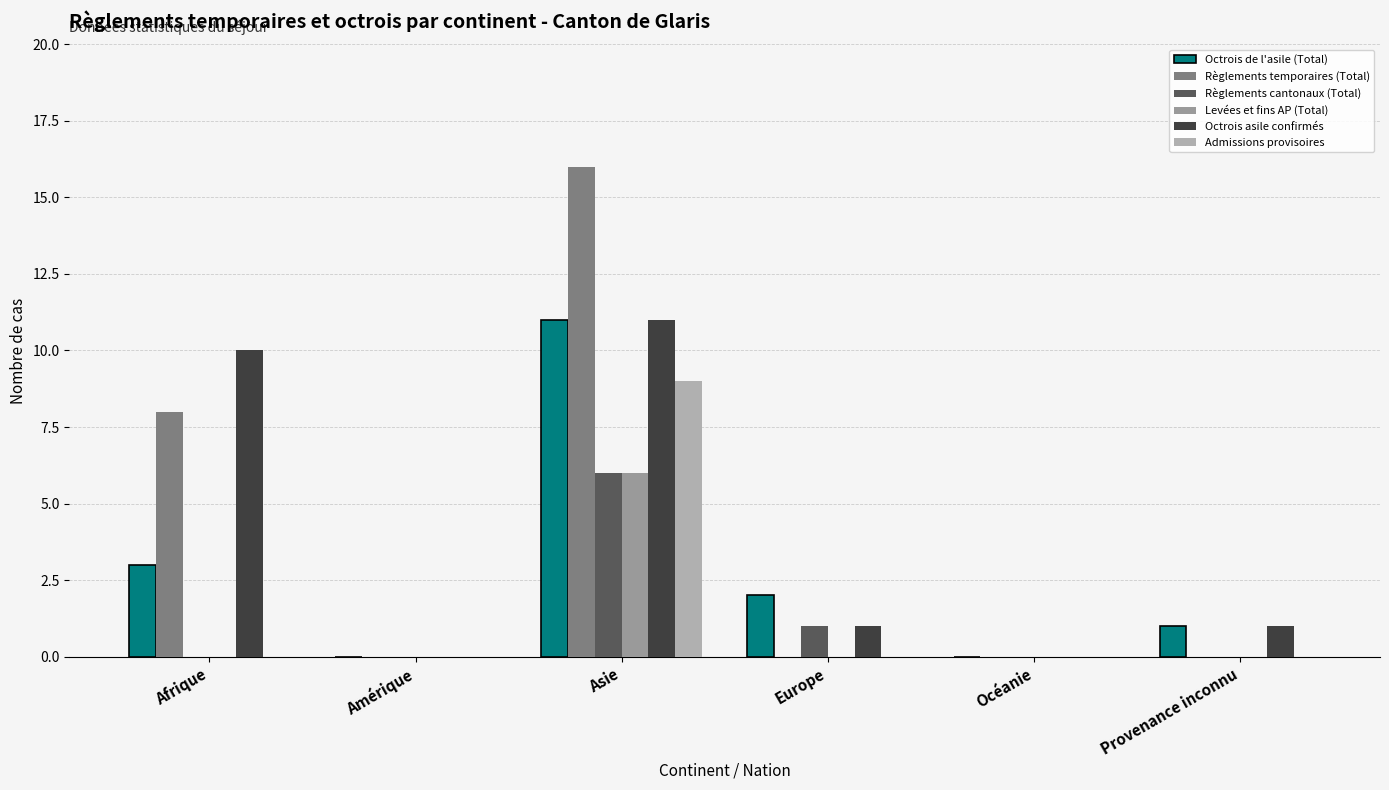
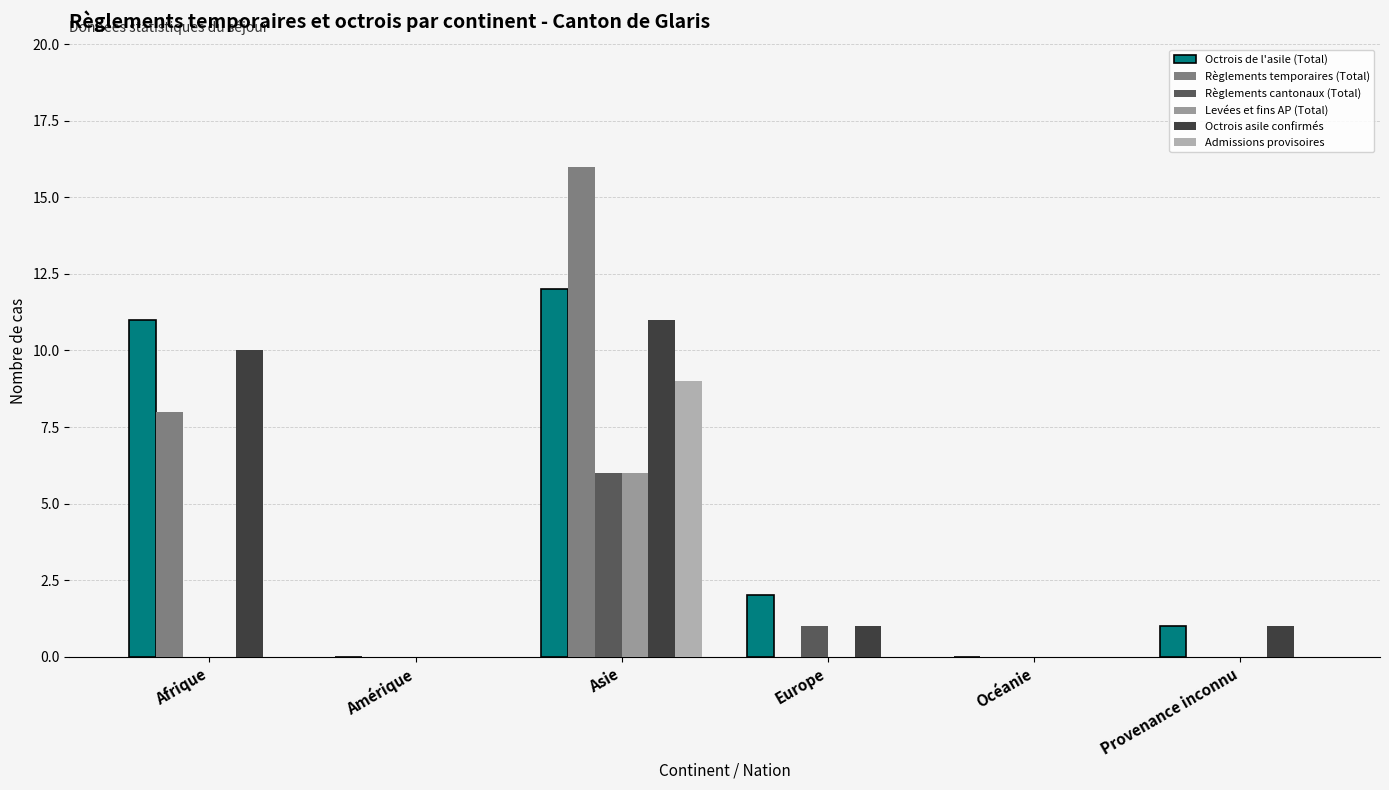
Octrois de l'asile (Total), Afrique: 3 -> 11
Octrois de l'asile (Total), Asie: 11 -> 12
